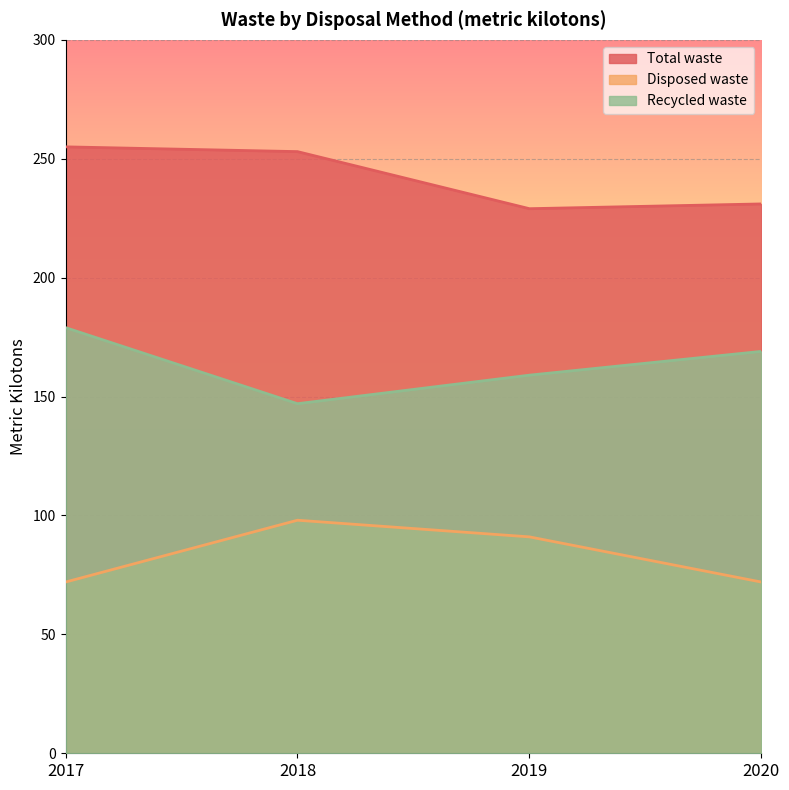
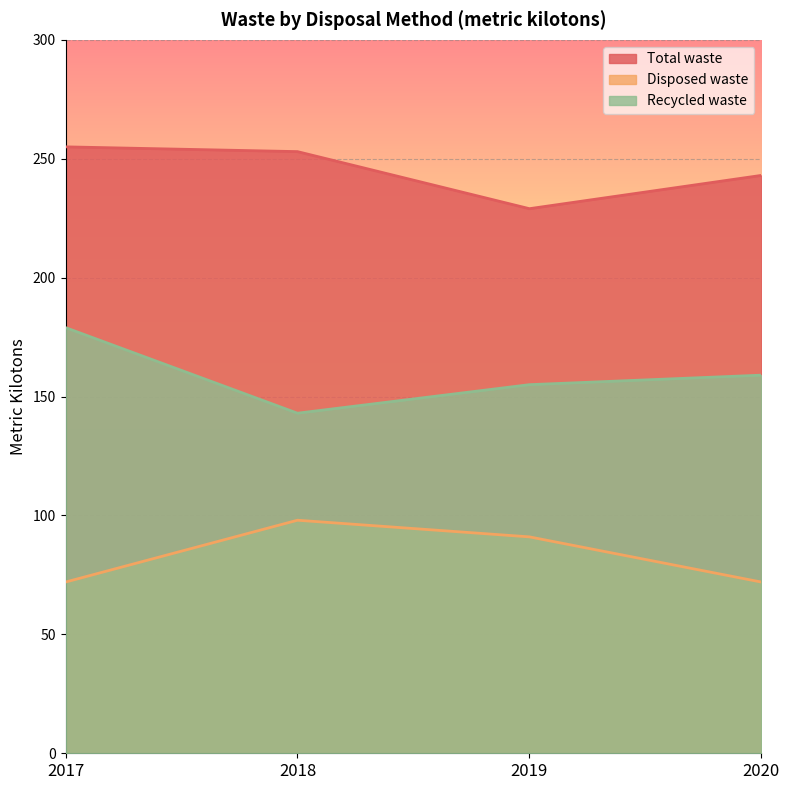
Recycled waste, 2018: 147 -> 143
Recycled waste, 2019: 159 -> 155
Total waste, 2020: 231 -> 243
Recycled waste, 2020: 169 -> 159
